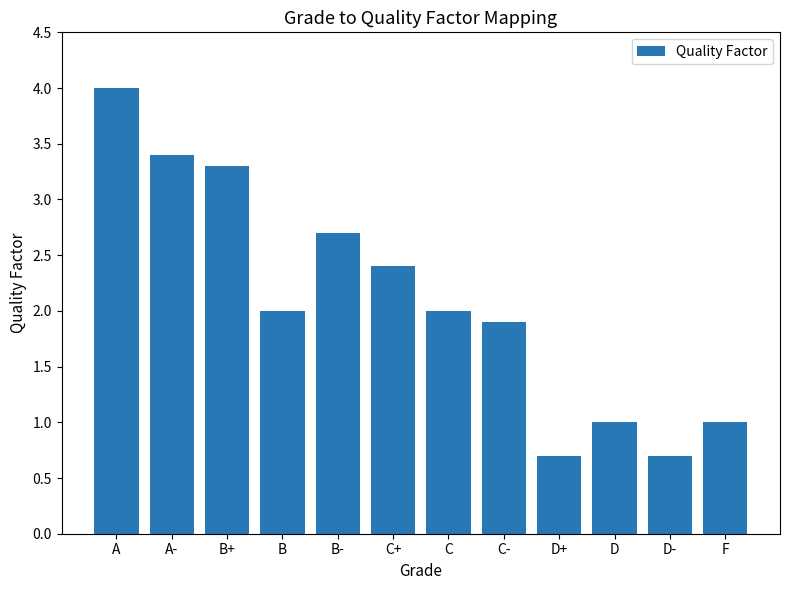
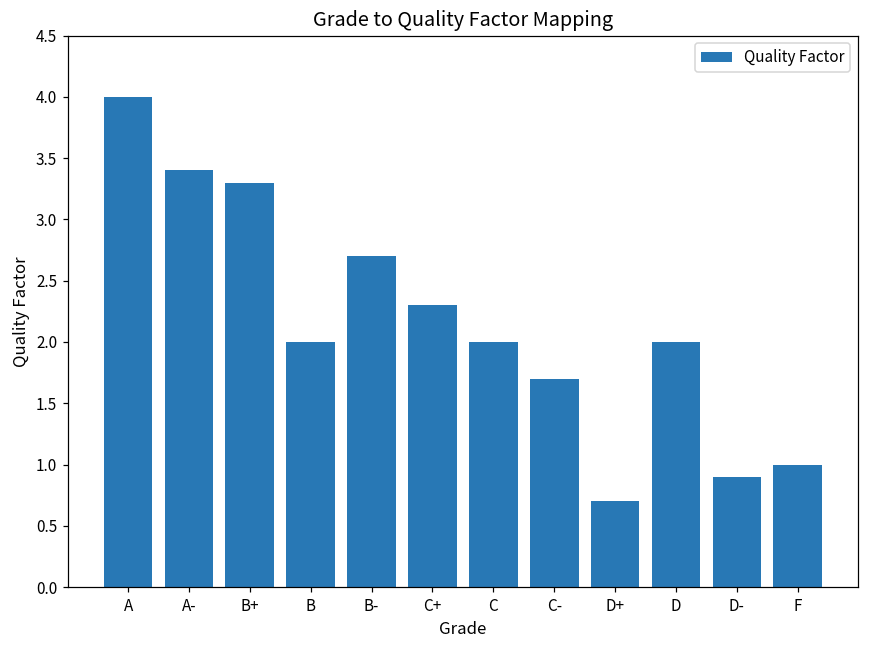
C+: 2.4 -> 2.3
C-: 1.9 -> 1.7
D: 1 -> 2
D-: 0.7 -> 0.9
